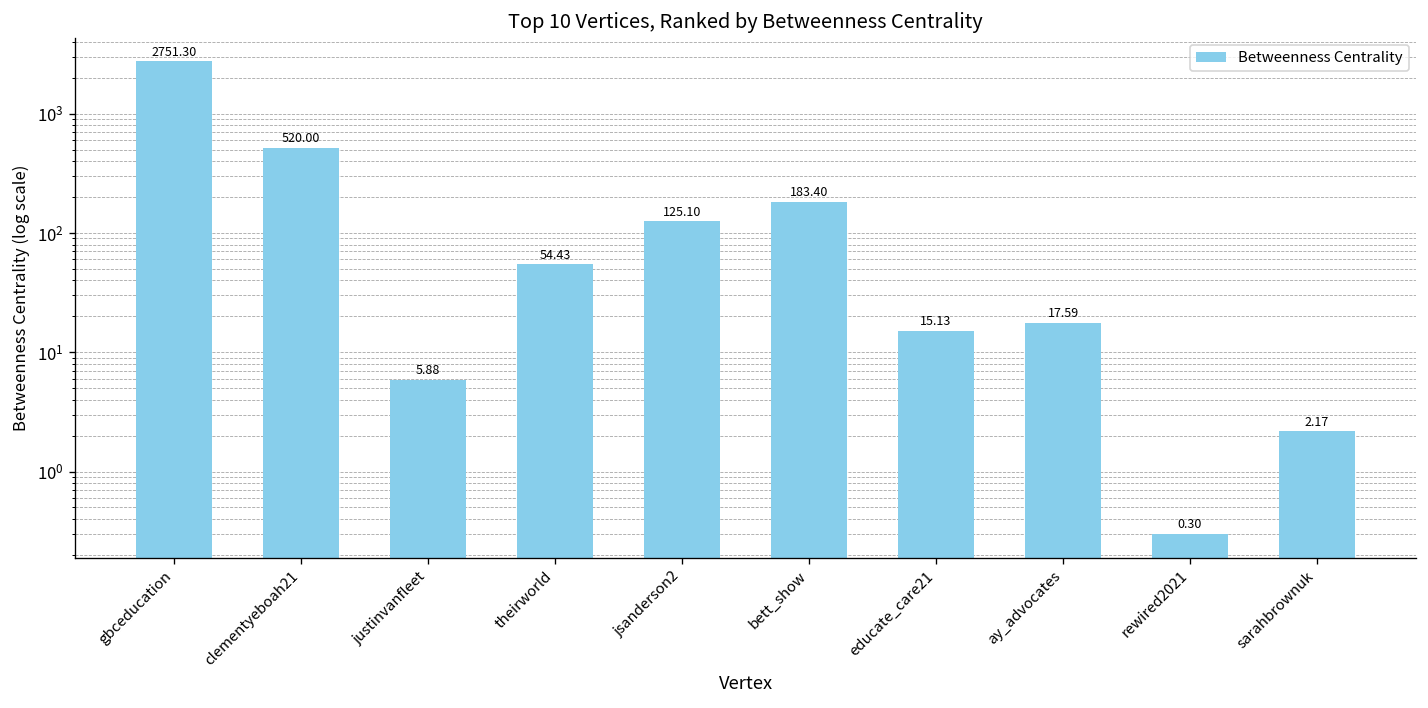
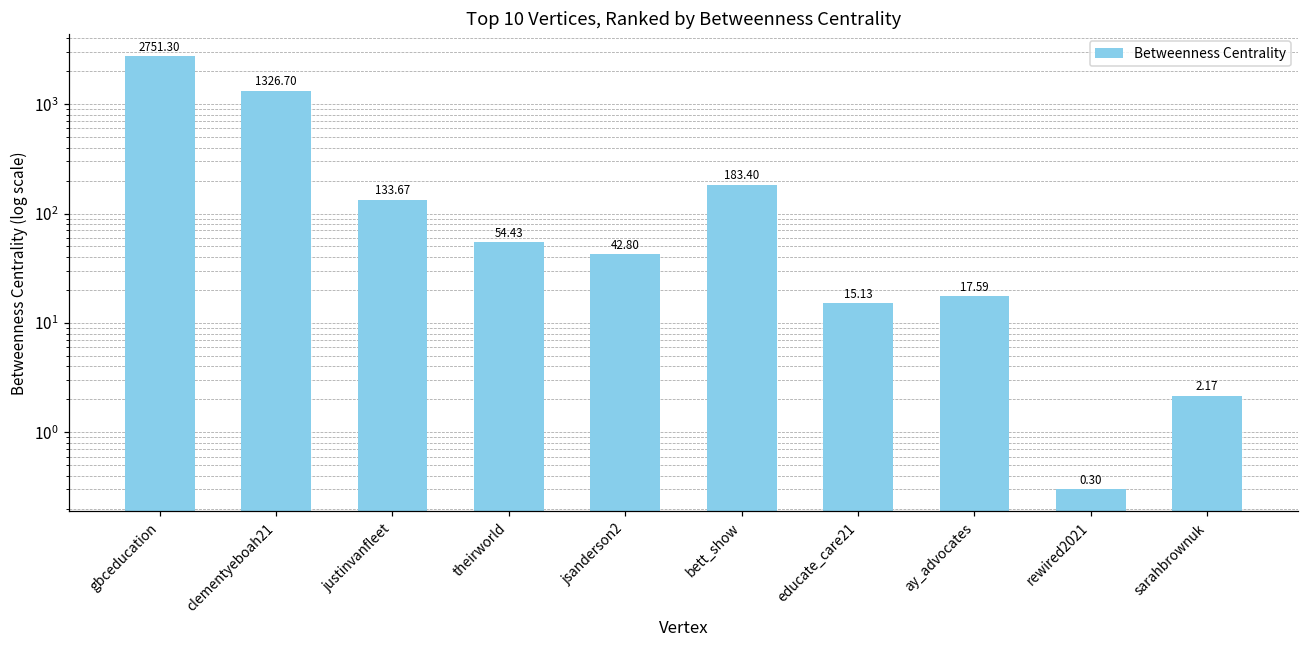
clementyeboah21: 520.00 -> 1326.70
justinvanfleet: 5.88 -> 133.67
jsanderson2: 125.10 -> 42.80
